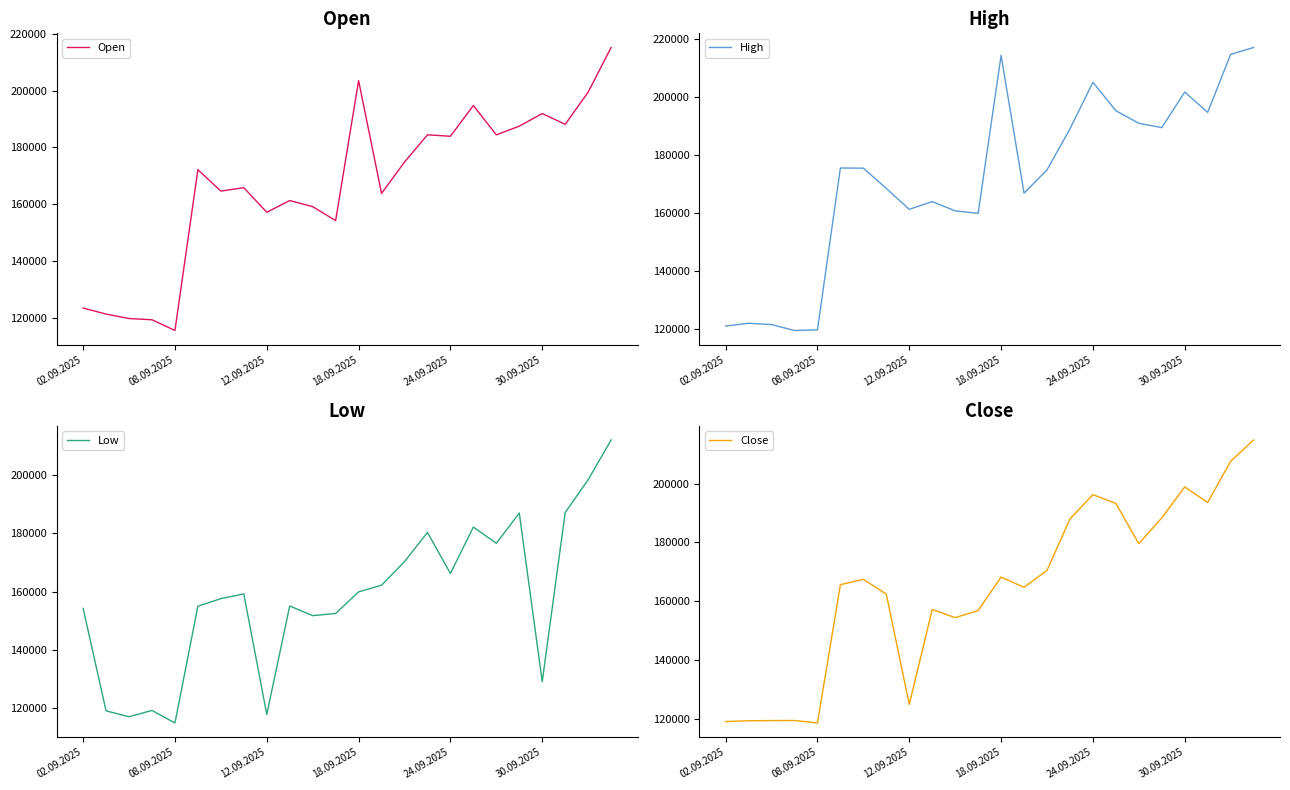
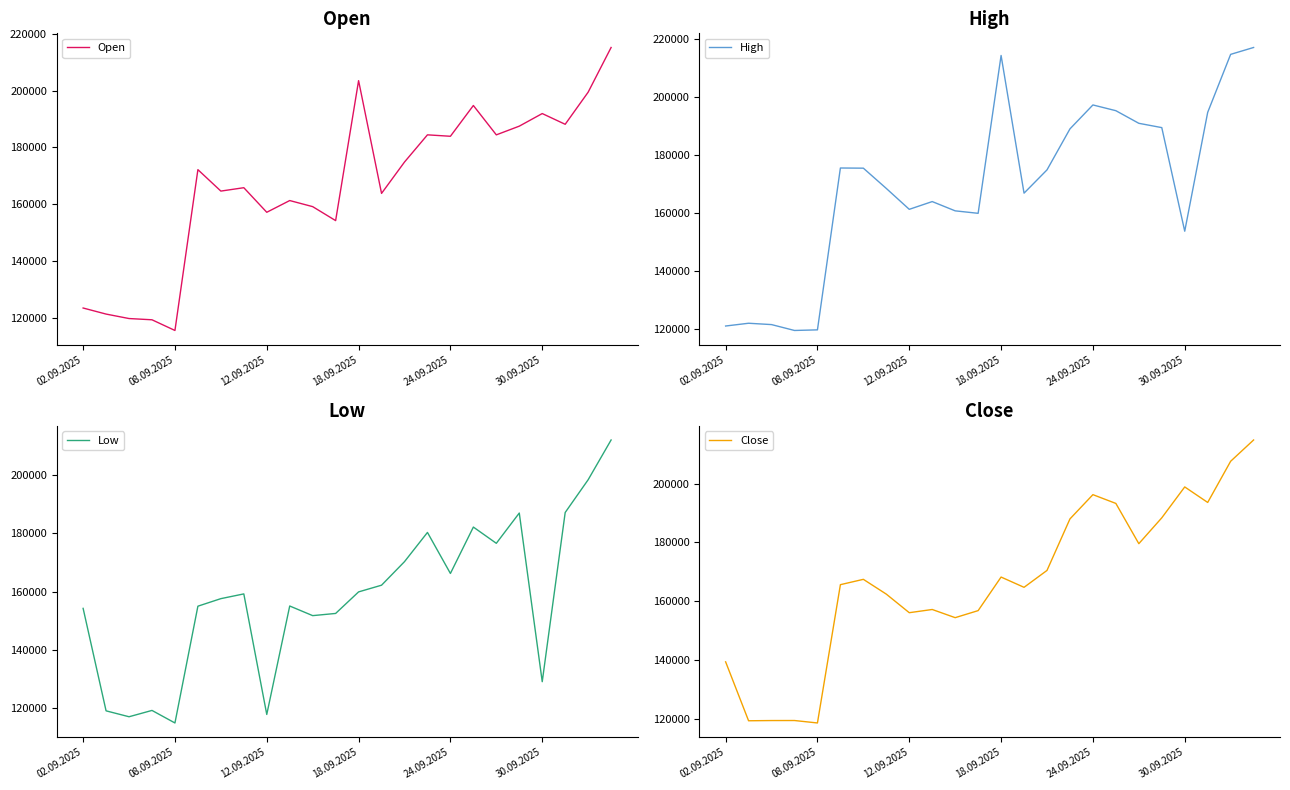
High, 24.09.2025: 205000 -> 197000
High, 30.09.2025: 202000 -> 154000
Close, 02.09.2025: 119000 -> 139000
Close, 12.09.2025: 125000 -> 156000
